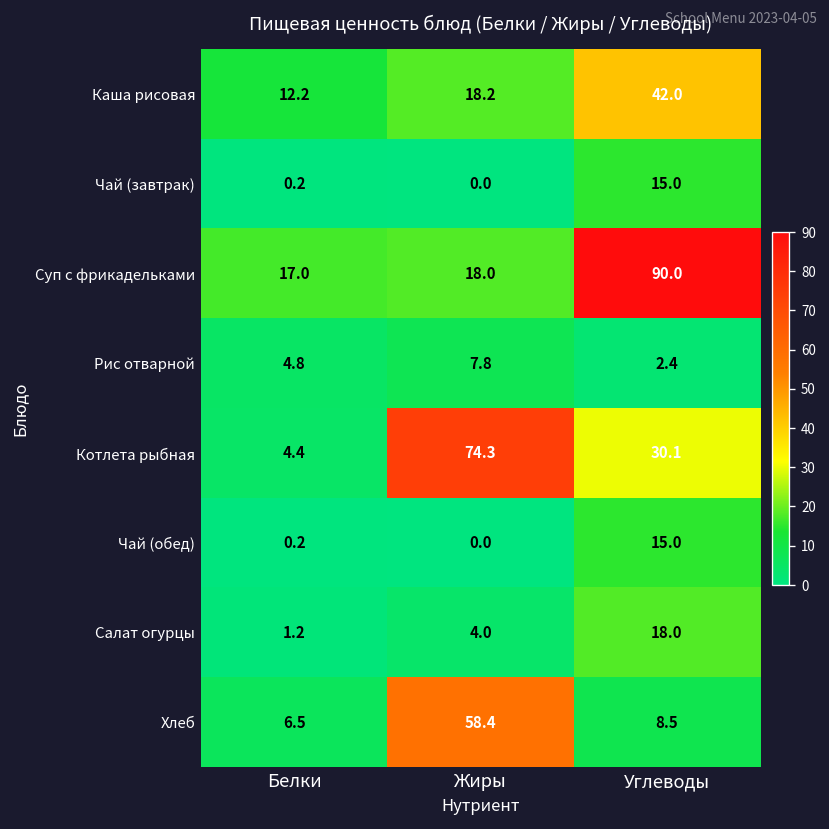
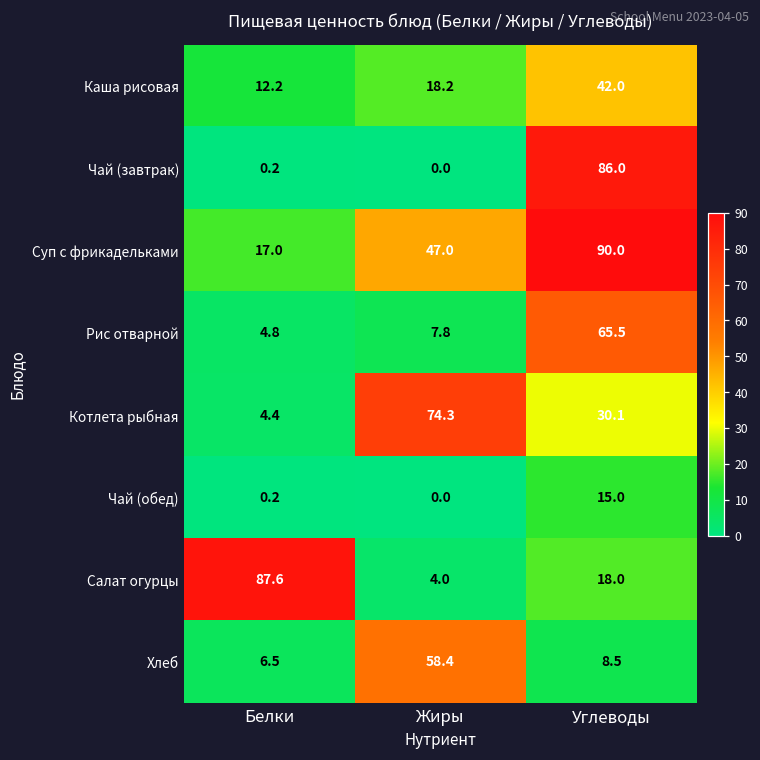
Чай (завтрак), Углеводы: 15.0 -> 86.0
Суп с фрикадельками, Жиры: 18.0 -> 47.0
Рис отварной, Углеводы: 2.4 -> 65.5
Салат огурцы, Белки: 1.2 -> 87.6
